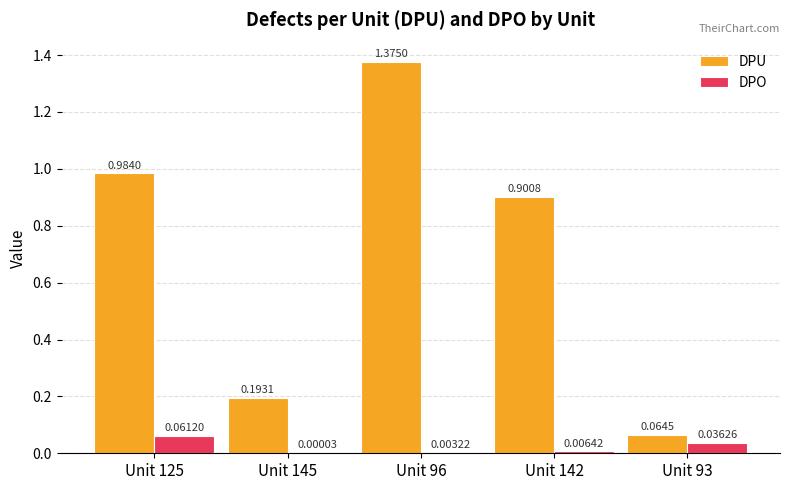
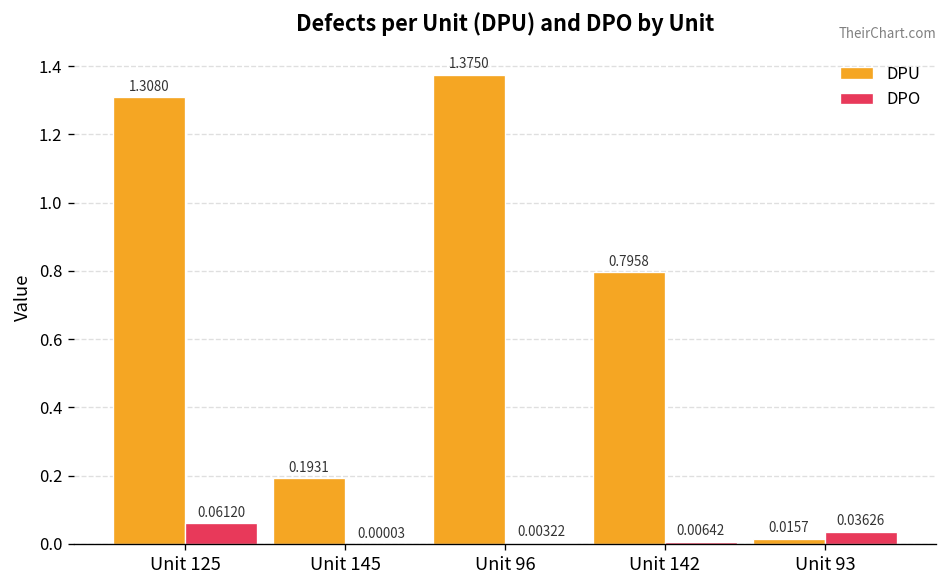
DPU, Unit 125: 0.9840 -> 1.3080
DPU, Unit 142: 0.9008 -> 0.7958
DPU, Unit 93: 0.0645 -> 0.0157
